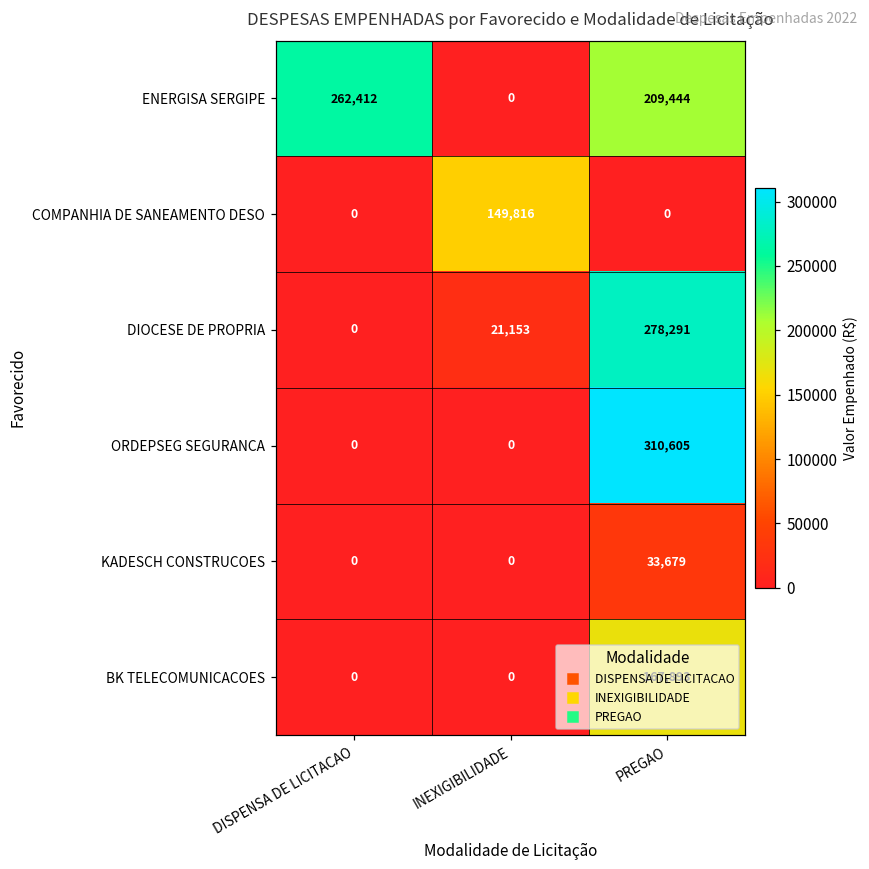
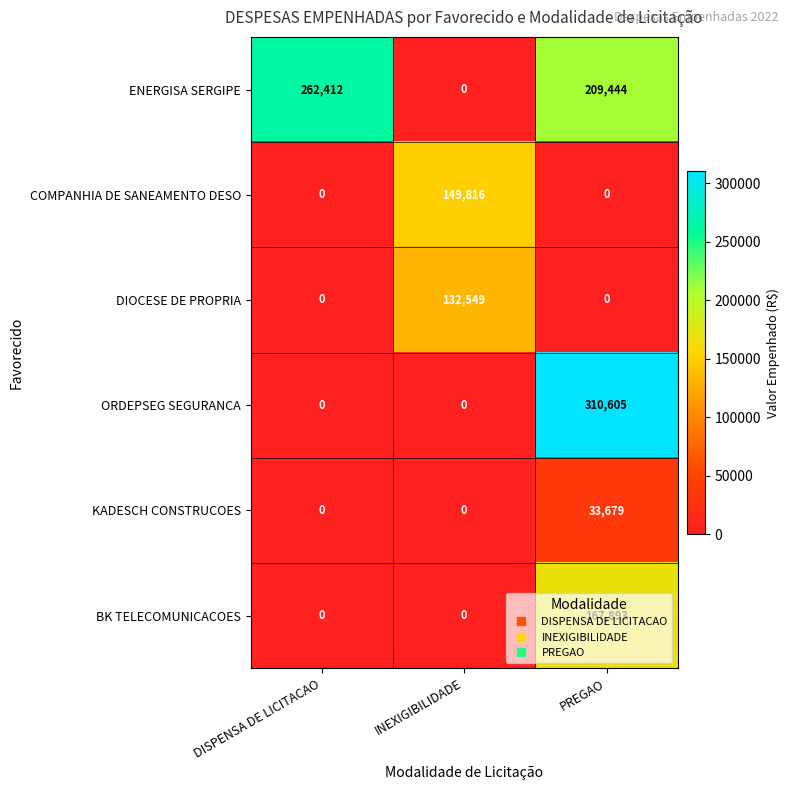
DIOCESE DE PROPRIA, INEXIGIBILIDADE: 21,153 -> 132,549
DIOCESE DE PROPRIA, PREGAO: 278,291 -> 0
